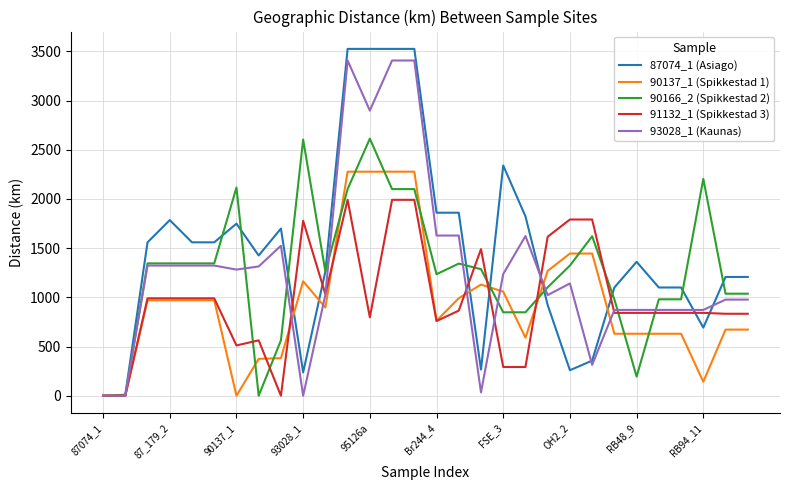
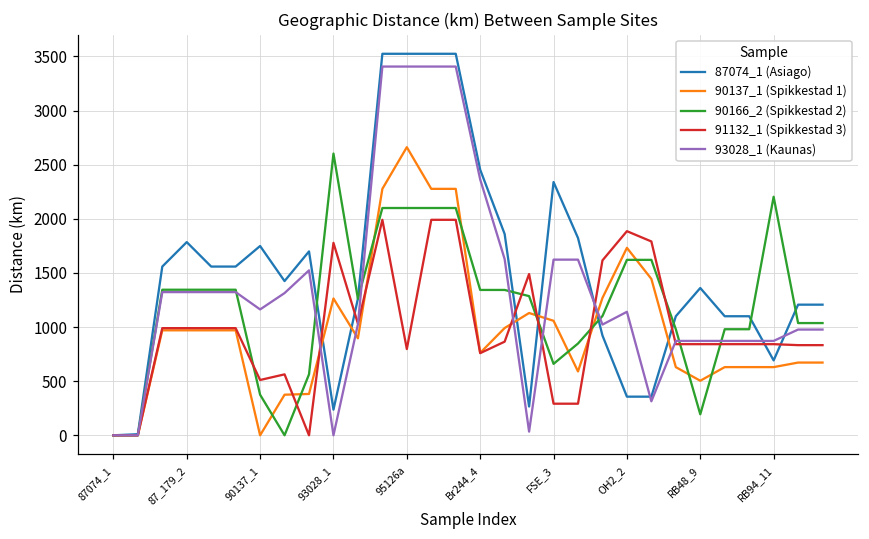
90166_2 (Spikkestad 2), 90137_1: 2100 -> 400
93028_1 (Kaunas), 90137_1: 1300 -> 1200
90137_1 (Spikkestad 1), 93028_1: 1200 -> 1300
90137_1 (Spikkestad 1), 95126a: 2300 -> 2700
90166_2 (Spikkestad 2), 95126a: 2600 -> 2100
93028_1 (Kaunas), 95126a: 2900 -> 3400
87074_1 (Asiago), Br244_4: 1900 -> 2500
90166_2 (Spikkestad 2), Br244_4: 1200 -> 1300
93028_1 (Kaunas), Br244_4: 1600 -> 2400
90166_2 (Spikkestad 2), FSE_3: 800 -> 700
93028_1 (Kaunas), FSE_3: 1200 -> 1600
87074_1 (Asiago), OH2_2: 300 -> 400
90137_1 (Spikkestad 1), OH2_2: 1400 -> 1700
90166_2 (Spikkestad 2), OH2_2: 1300 -> 1600
91132_1 (Spikkestad 3), OH2_2: 1800 -> 1900
90137_1 (Spikkestad 1), RB48_9: 600 -> 500
90137_1 (Spikkestad 1), RB94_11: 100 -> 600
